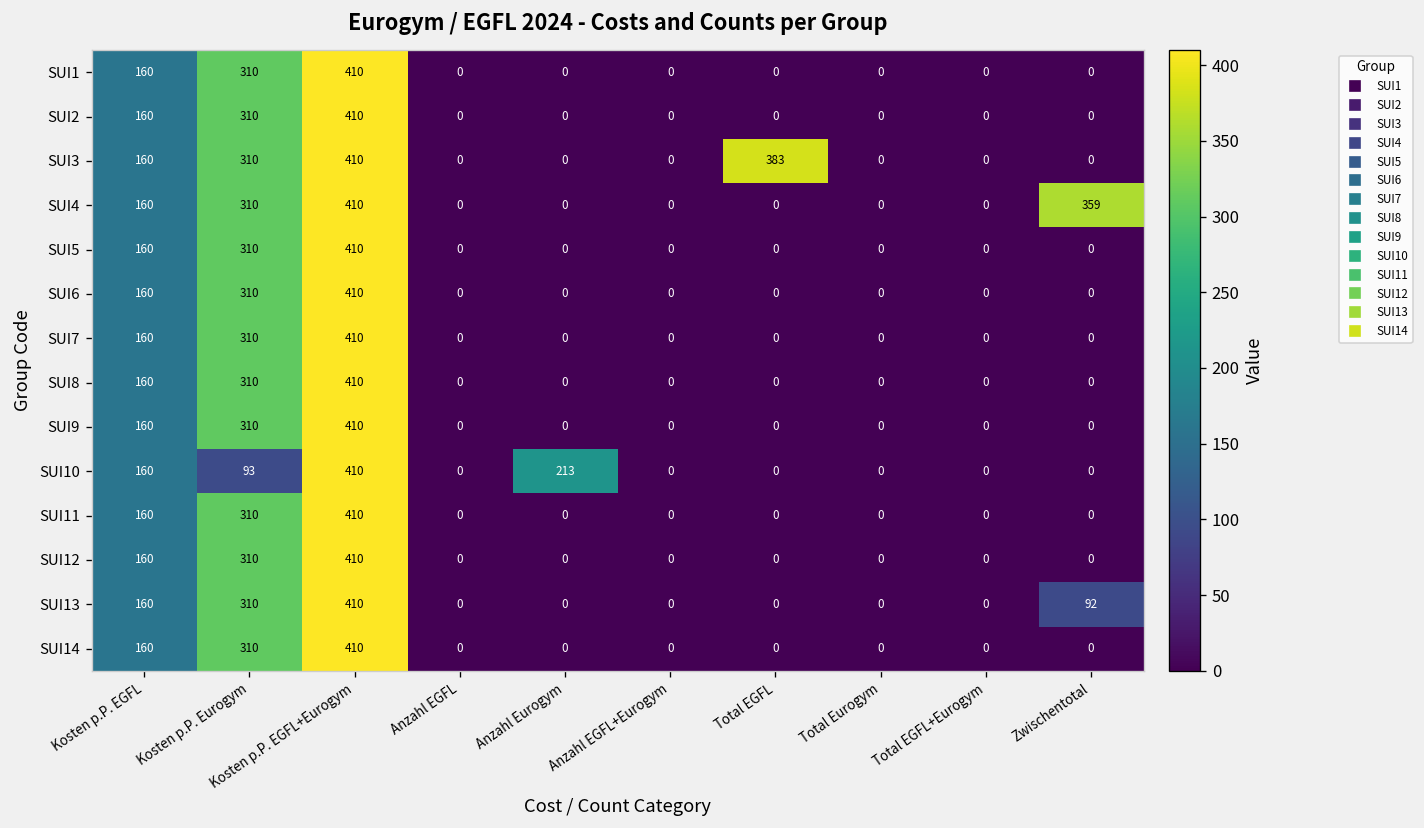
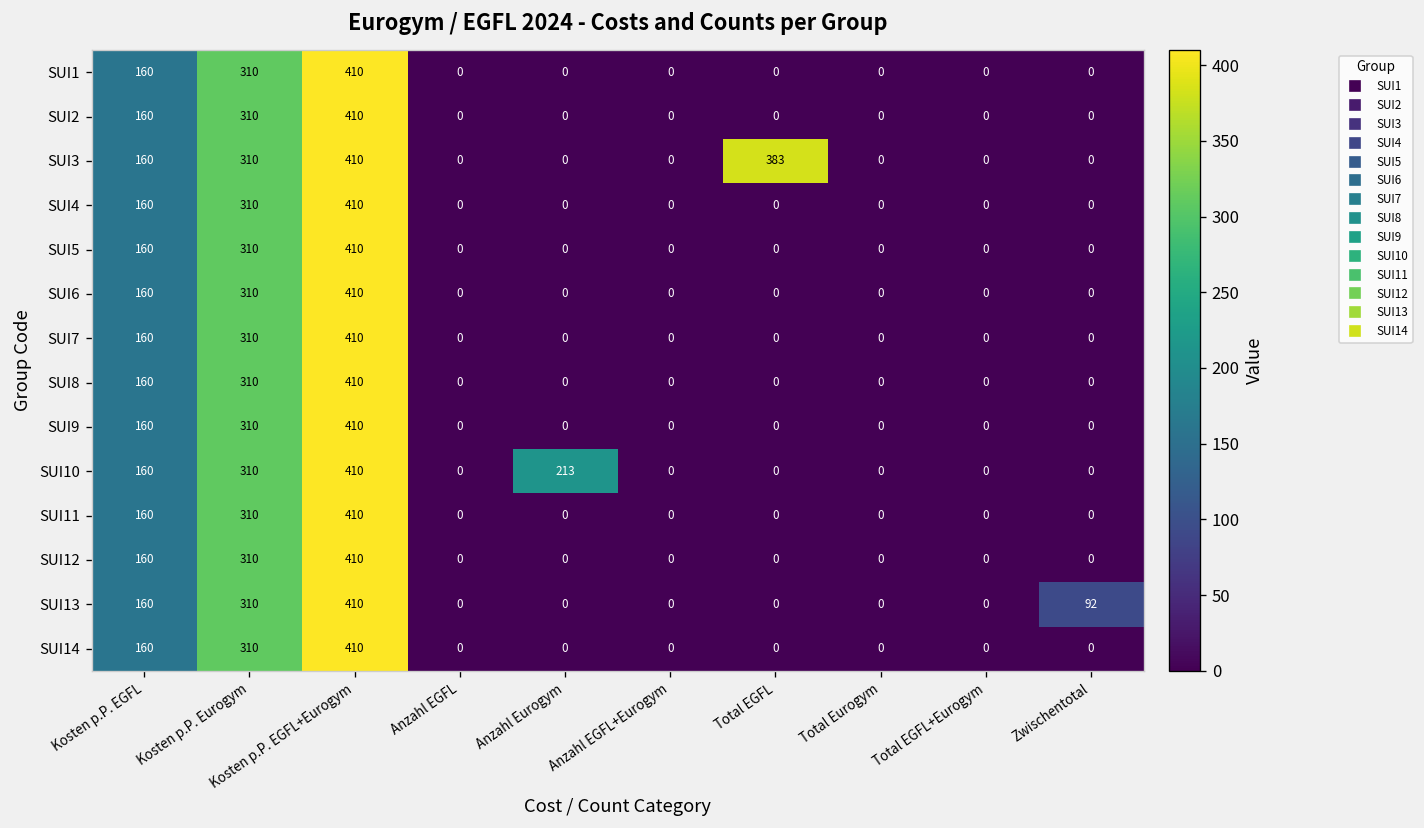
SUI4, Zwischentotal: 359 -> 0
SUI10, Kosten p.P. Eurogym: 93 -> 310
